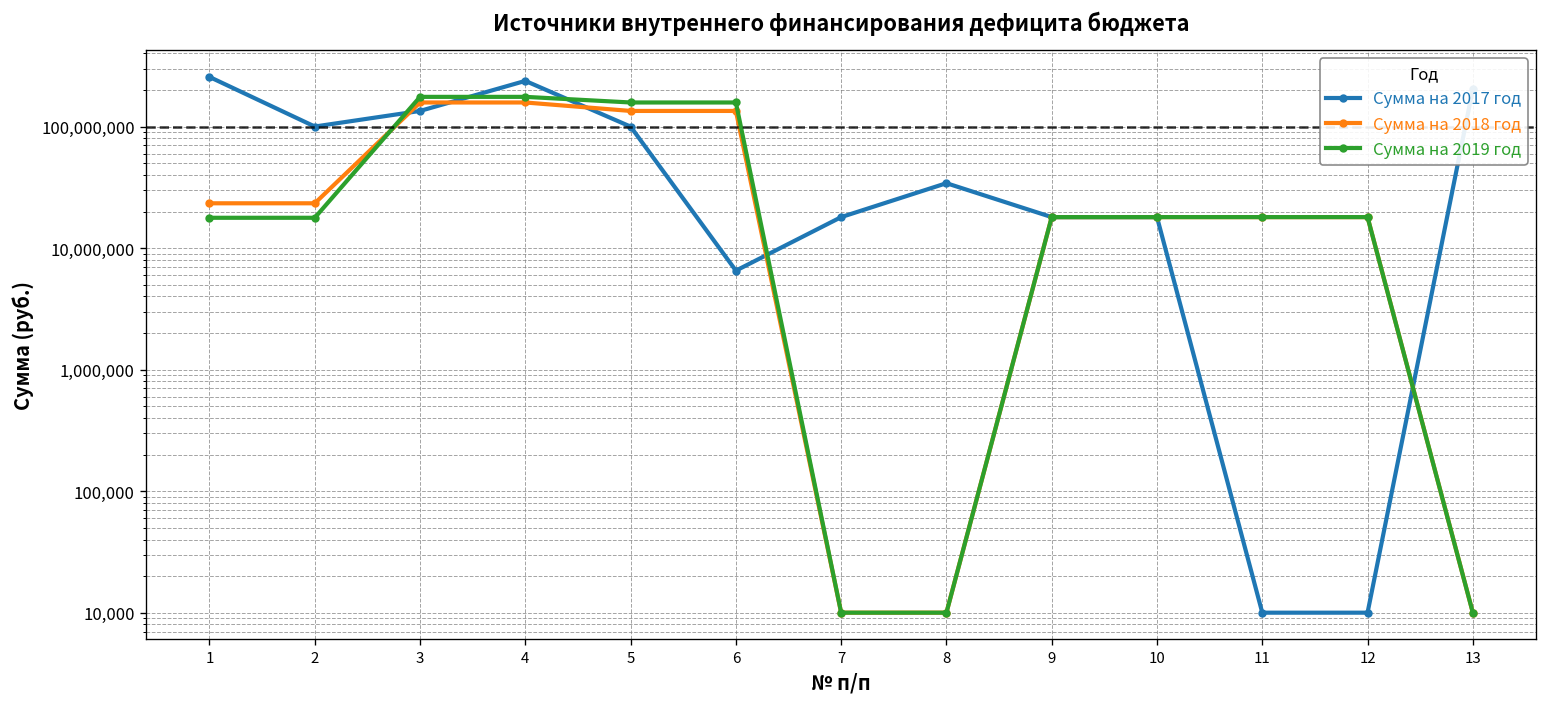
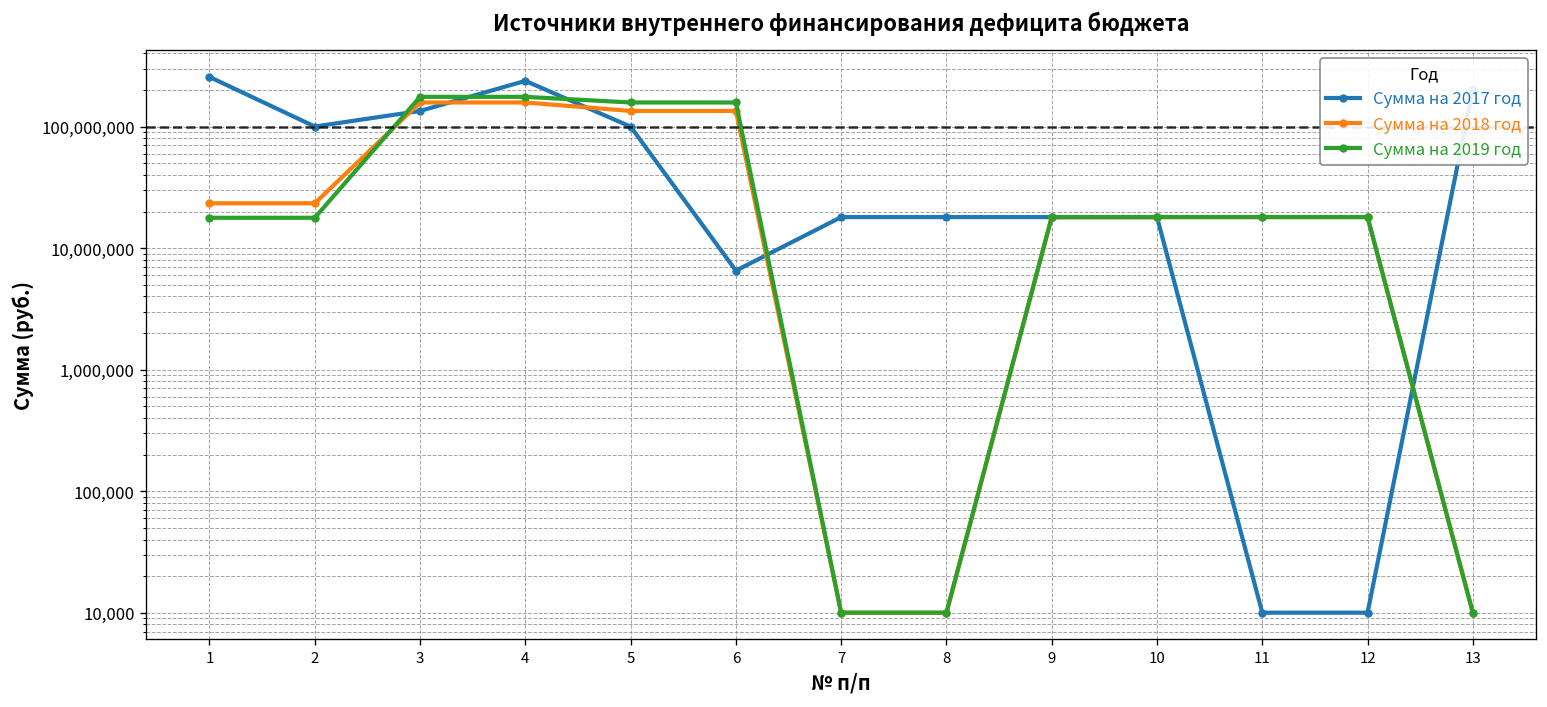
Сумма на 2017 год, 8: 34,000,000 -> 18,000,000
